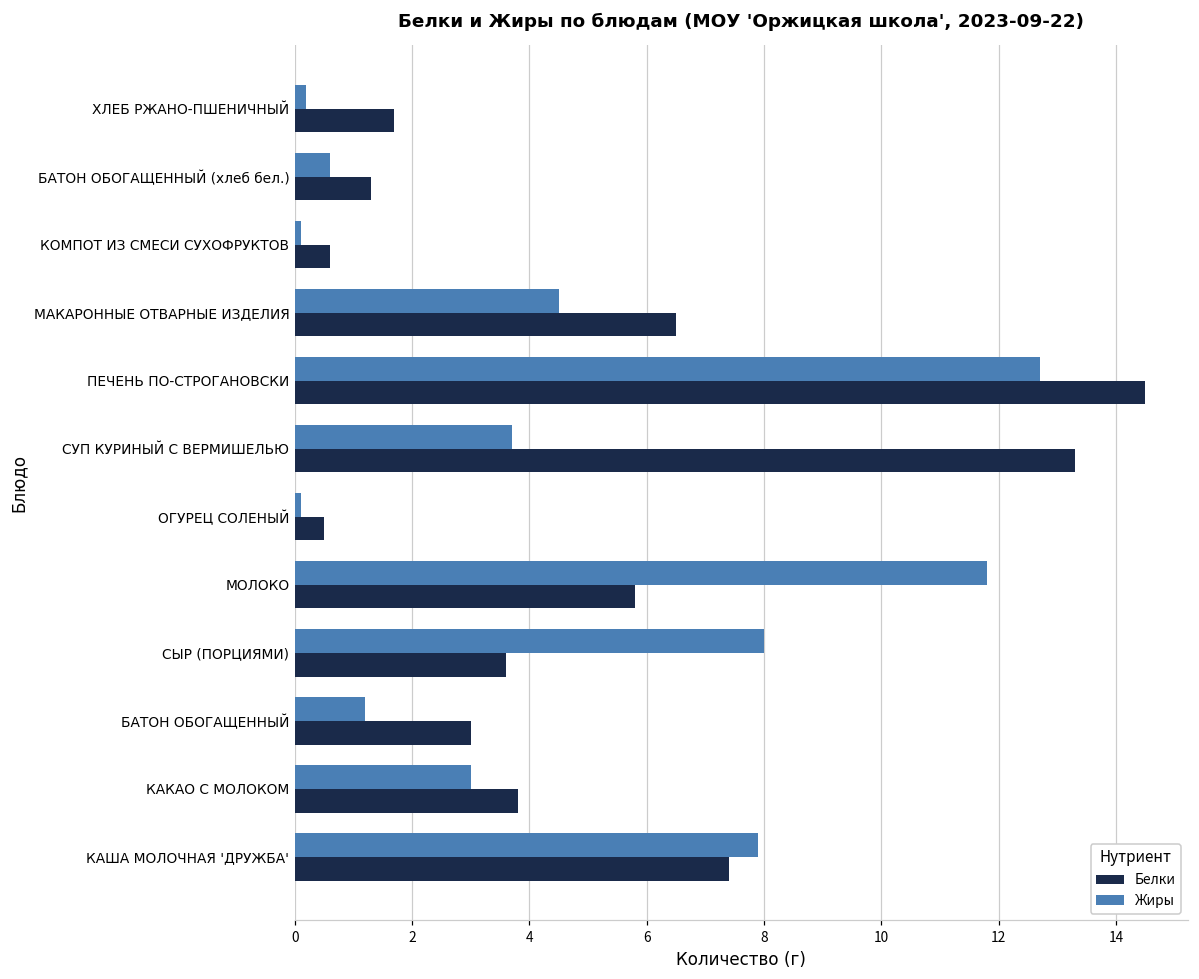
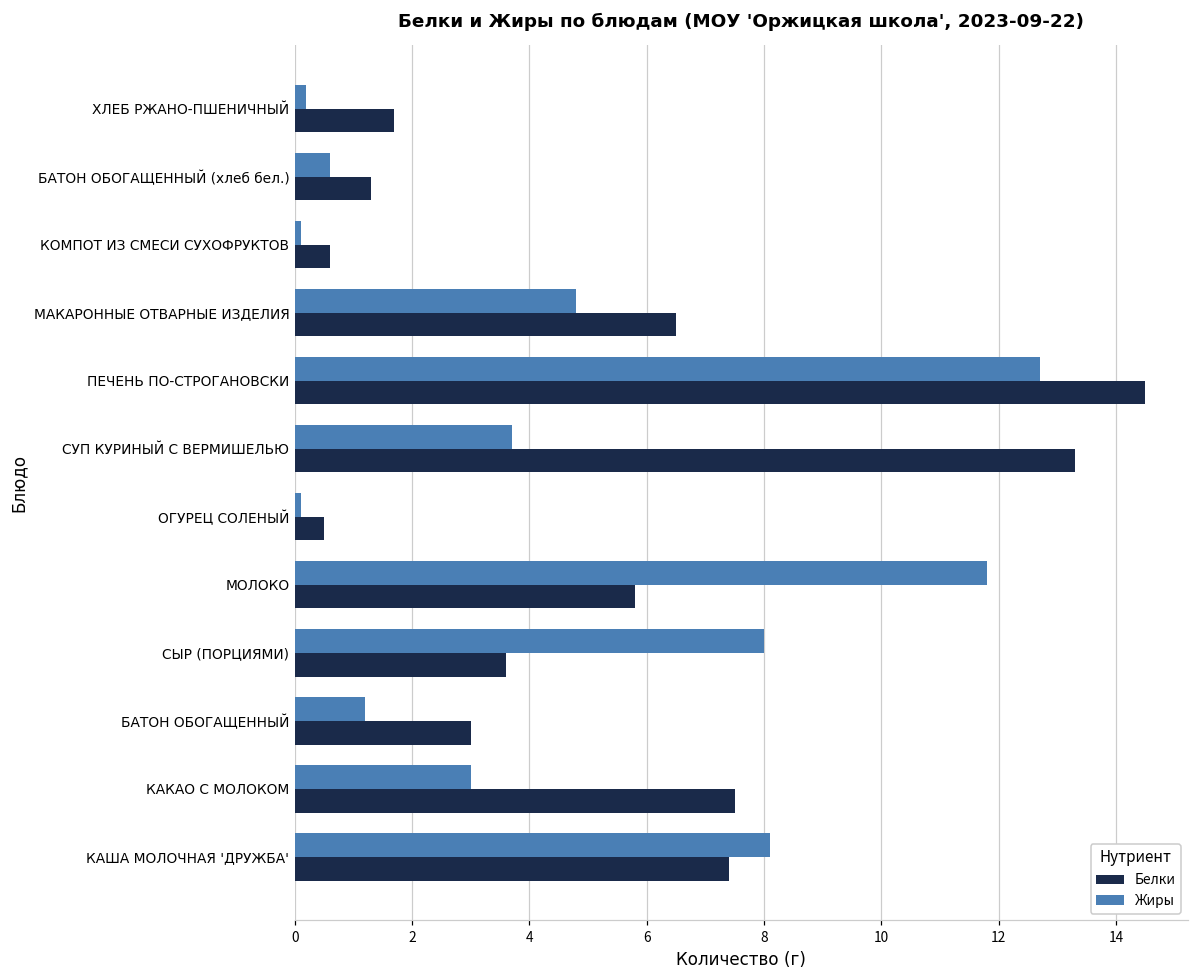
Жиры, МАКАРОННЫЕ ОТВАРНЫЕ ИЗДЕЛИЯ: 4.5 -> 4.8
Белки, КАКАО С МОЛОКОМ: 3.8 -> 7.5
Жиры, КАША МОЛОЧНАЯ 'ДРУЖБА': 7.9 -> 8.1
